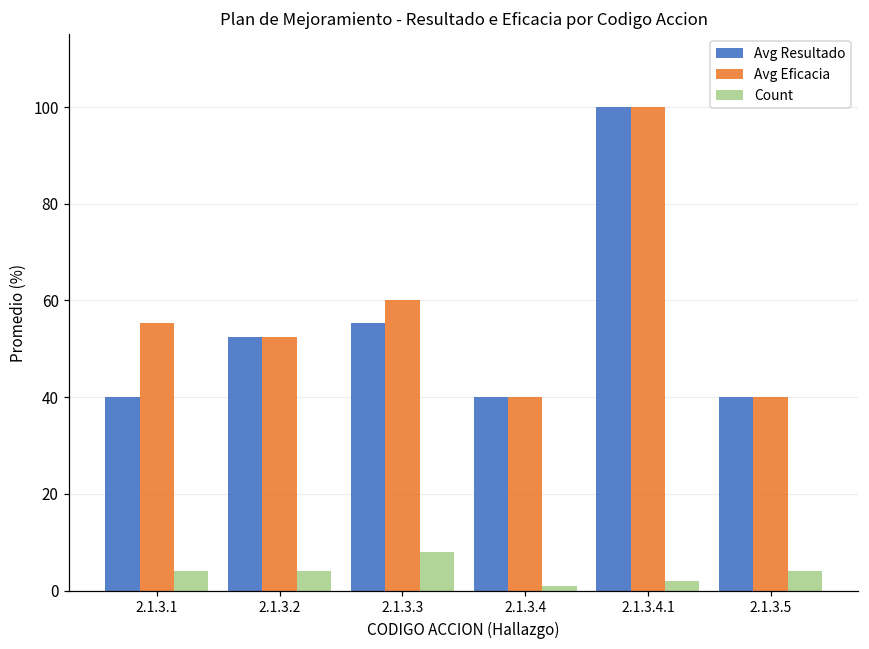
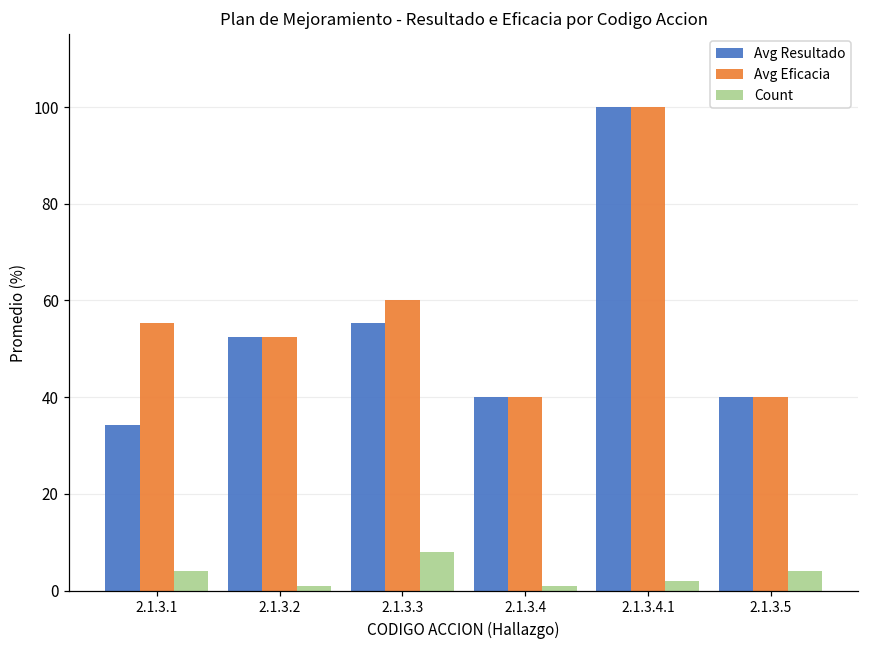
Avg Resultado, 2.1.3.1: 40 -> 34
Count, 2.1.3.2: 4 -> 1
